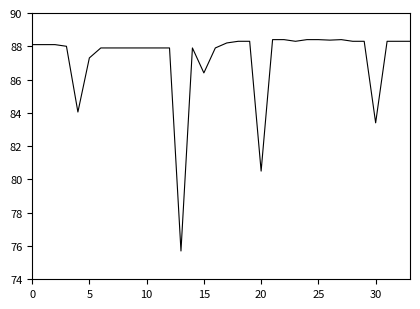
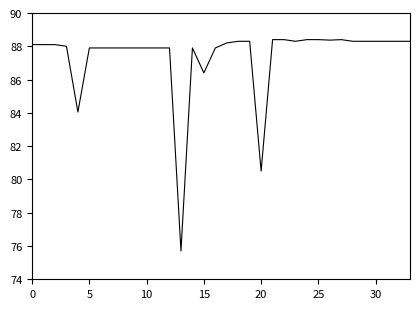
5: 87.3 -> 87.9
30: 83.4 -> 88.3
